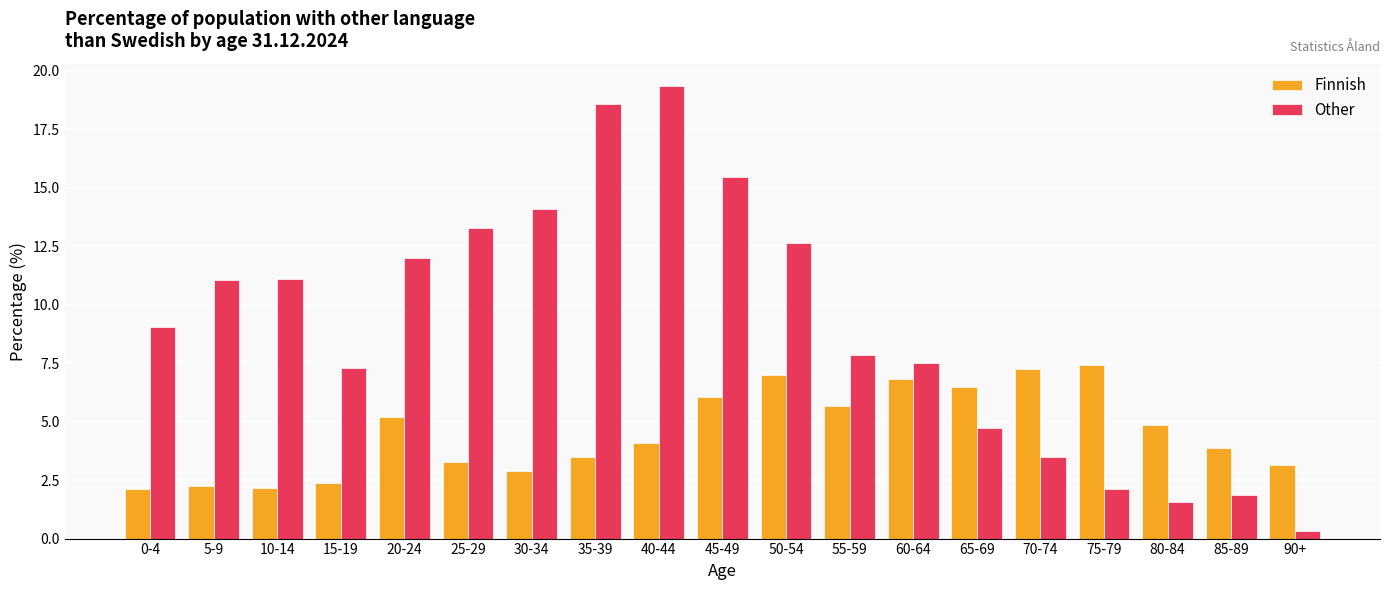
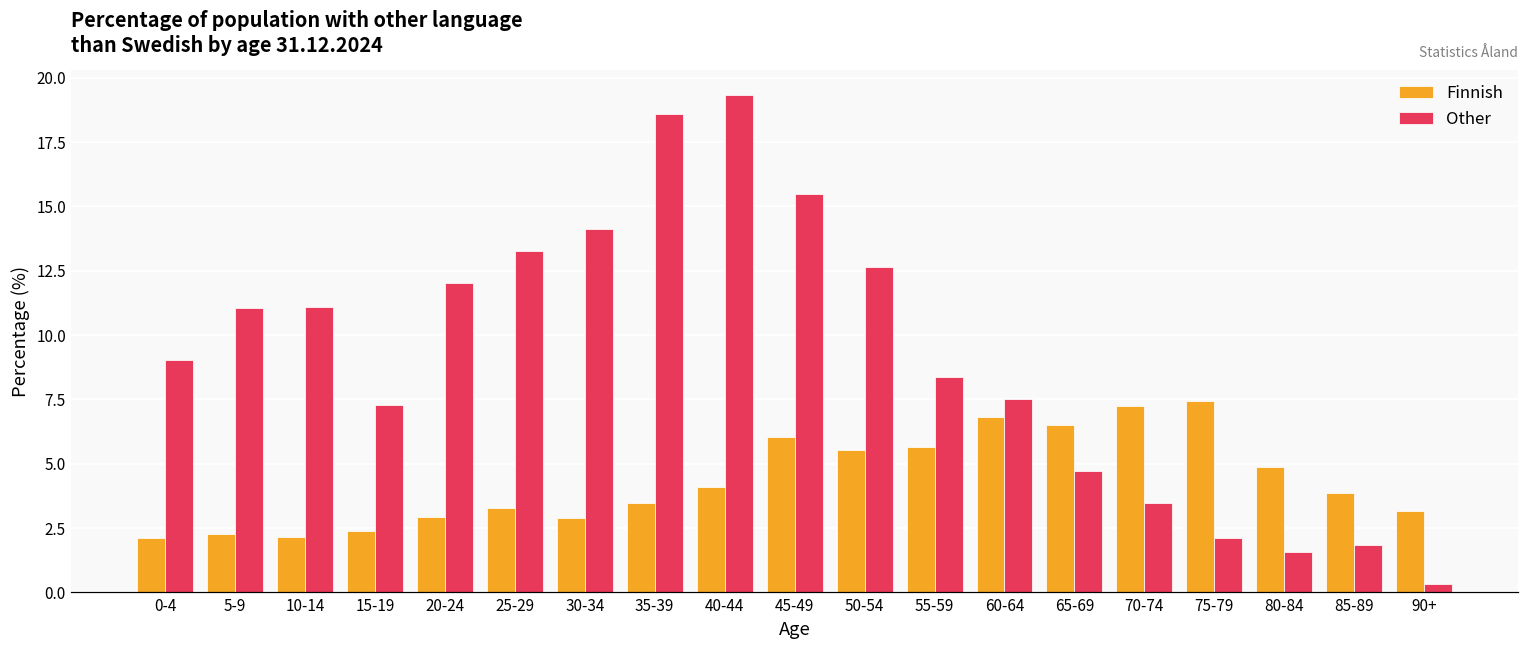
Finnish, 20-24: 5.2 -> 2.9
Finnish, 50-54: 7.0 -> 5.5
Other, 55-59: 7.8 -> 8.4
